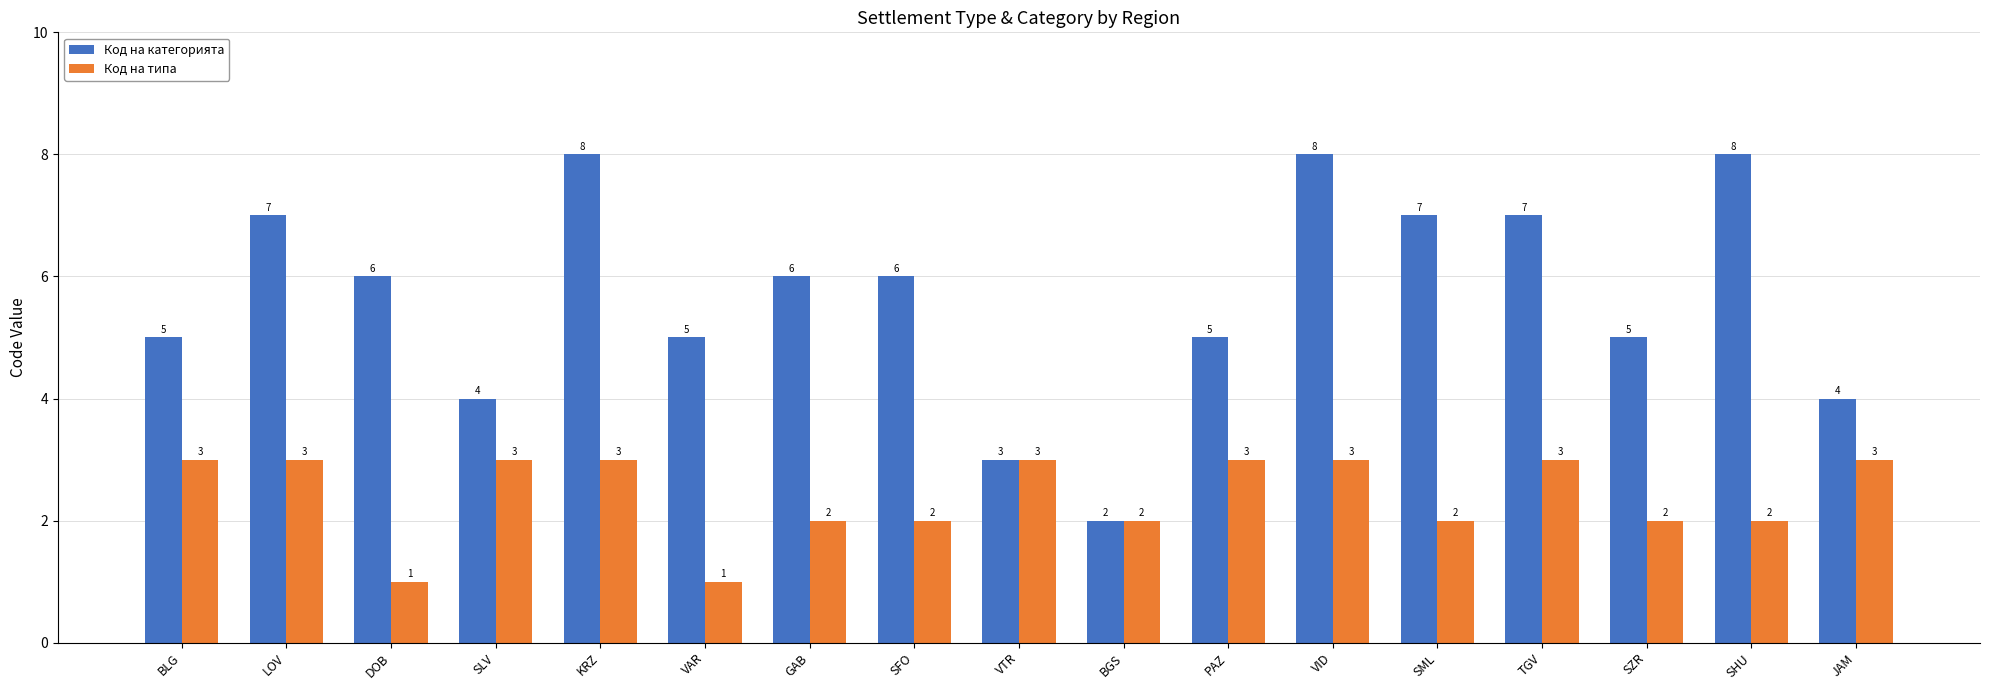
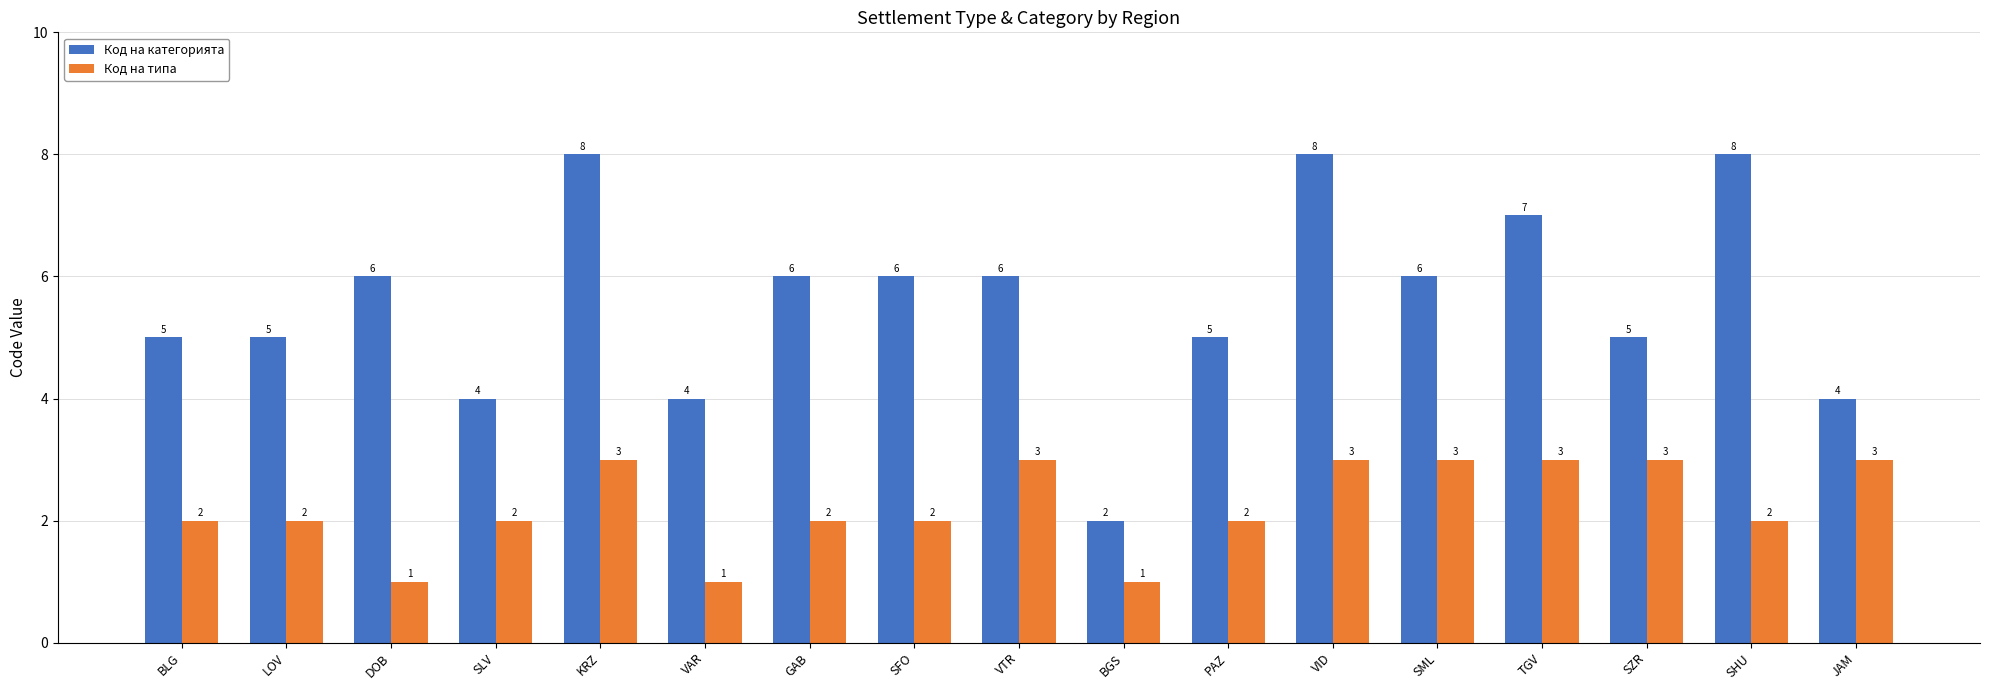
Код на типа, BLG: 3 -> 2
Код на категорията, LOV: 7 -> 5
Код на типа, LOV: 3 -> 2
Код на типа, SLV: 3 -> 2
Код на категорията, VAR: 5 -> 4
Код на категорията, VTR: 3 -> 6
Код на типа, BGS: 2 -> 1
Код на типа, PAZ: 3 -> 2
Код на категорията, SML: 7 -> 6
Код на типа, SML: 2 -> 3
Код на типа, SZR: 2 -> 3
